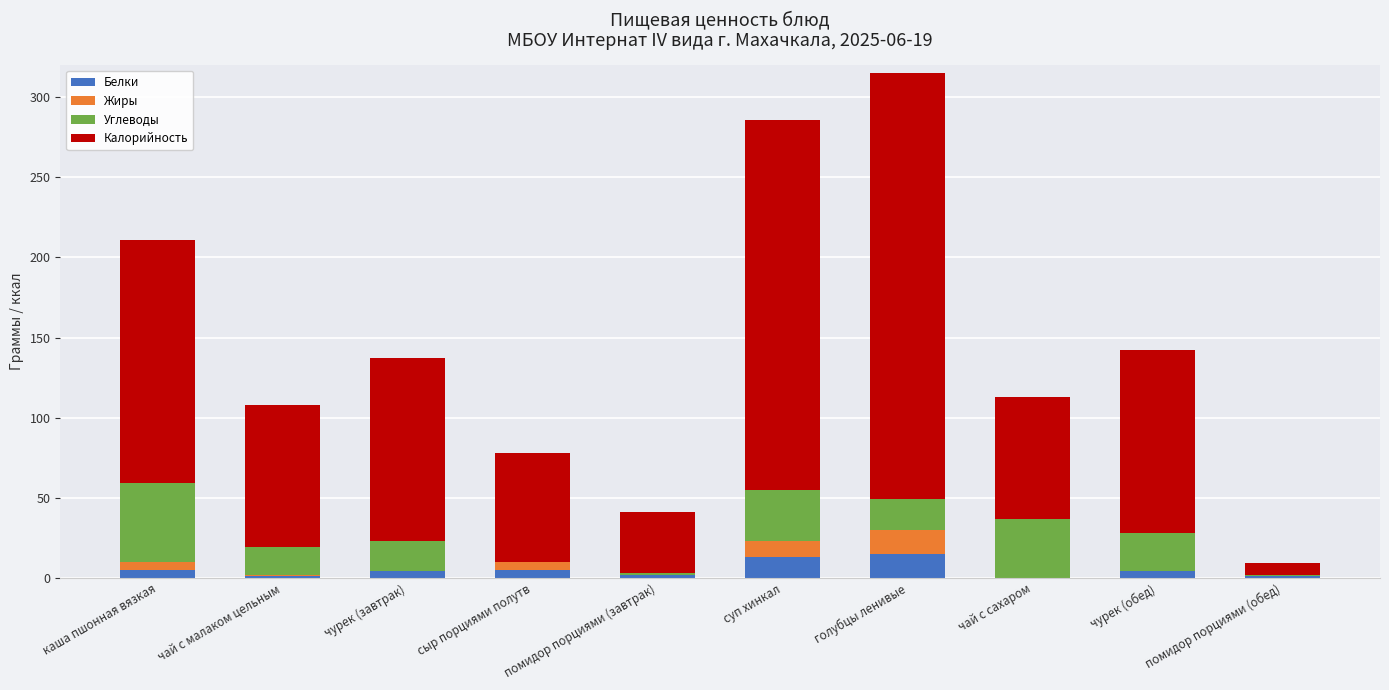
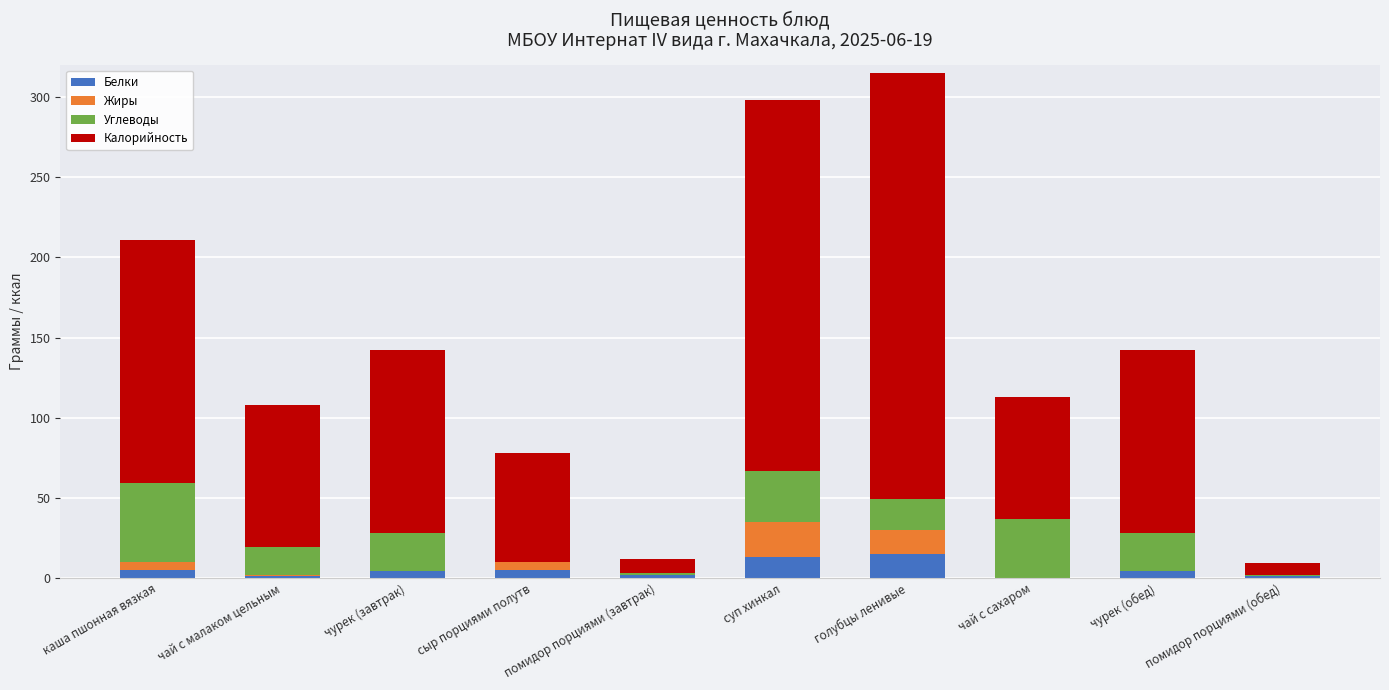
Углеводы, чурек (завтрак): 19 -> 24
Калорийность, помидор порциями (завтрак): 38 -> 9
Жиры, суп хинкал: 10 -> 22
